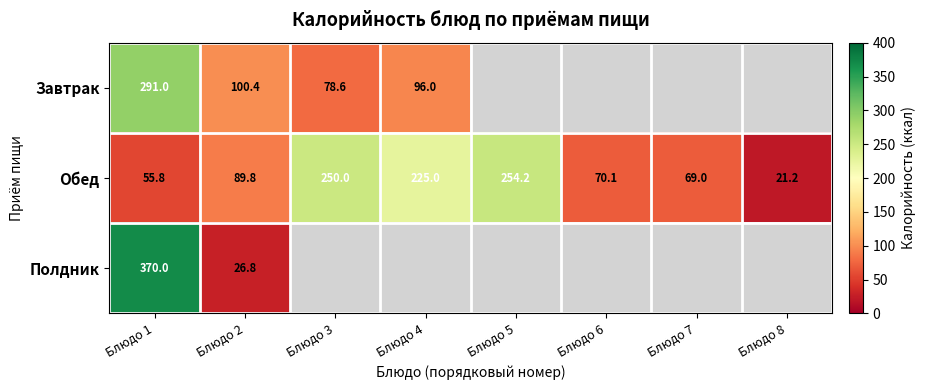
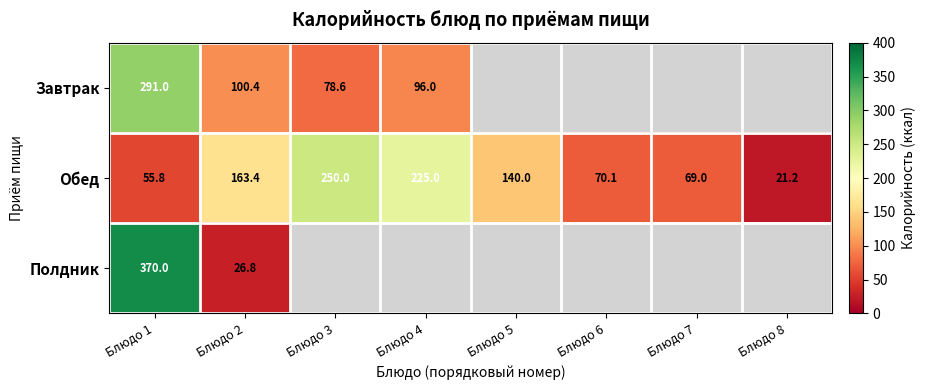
Обед, Блюдо 2: 89.8 -> 163.4
Обед, Блюдо 5: 254.2 -> 140.0
